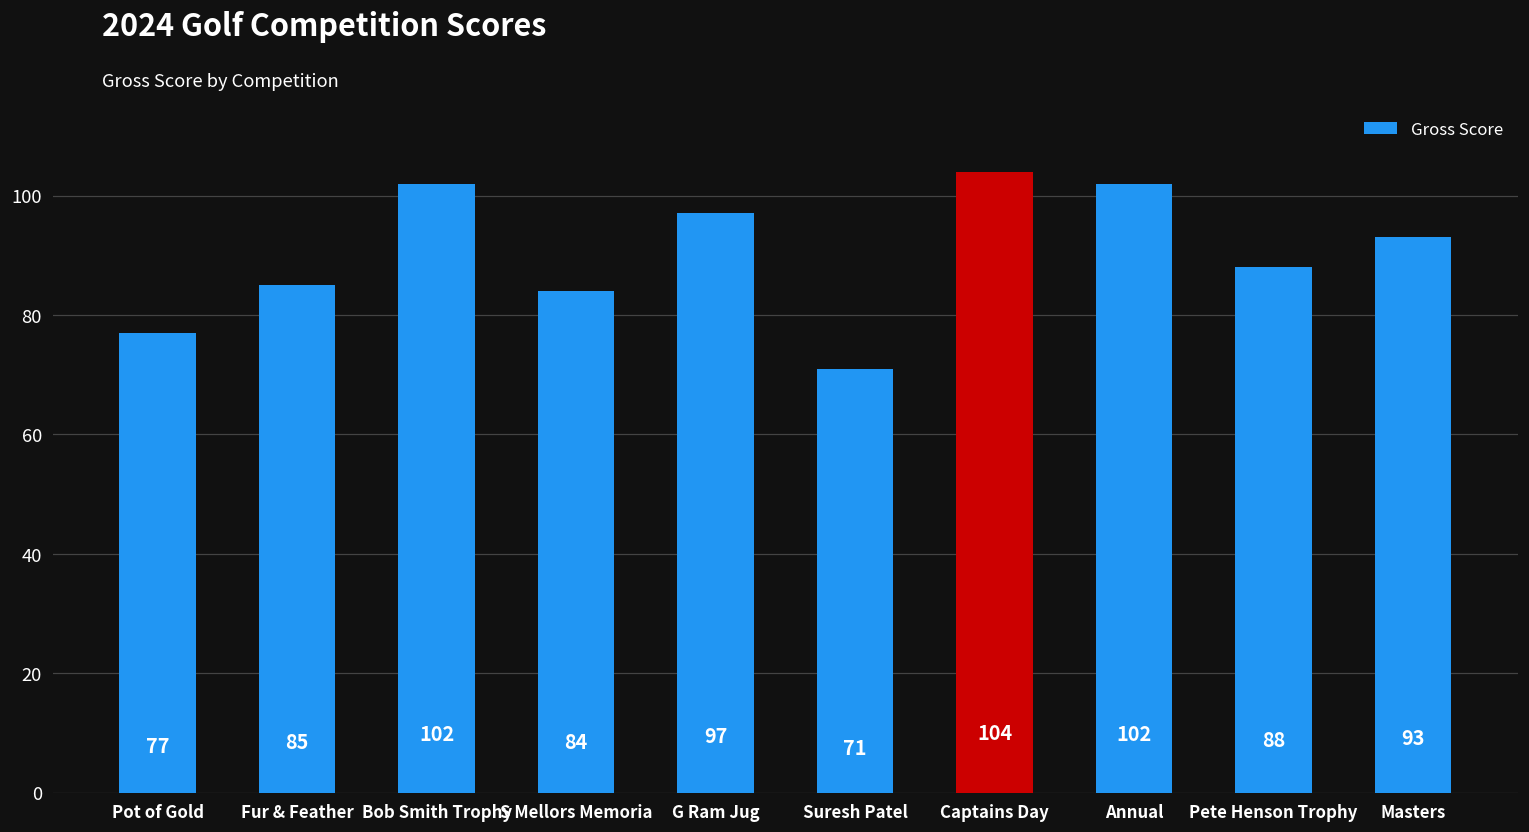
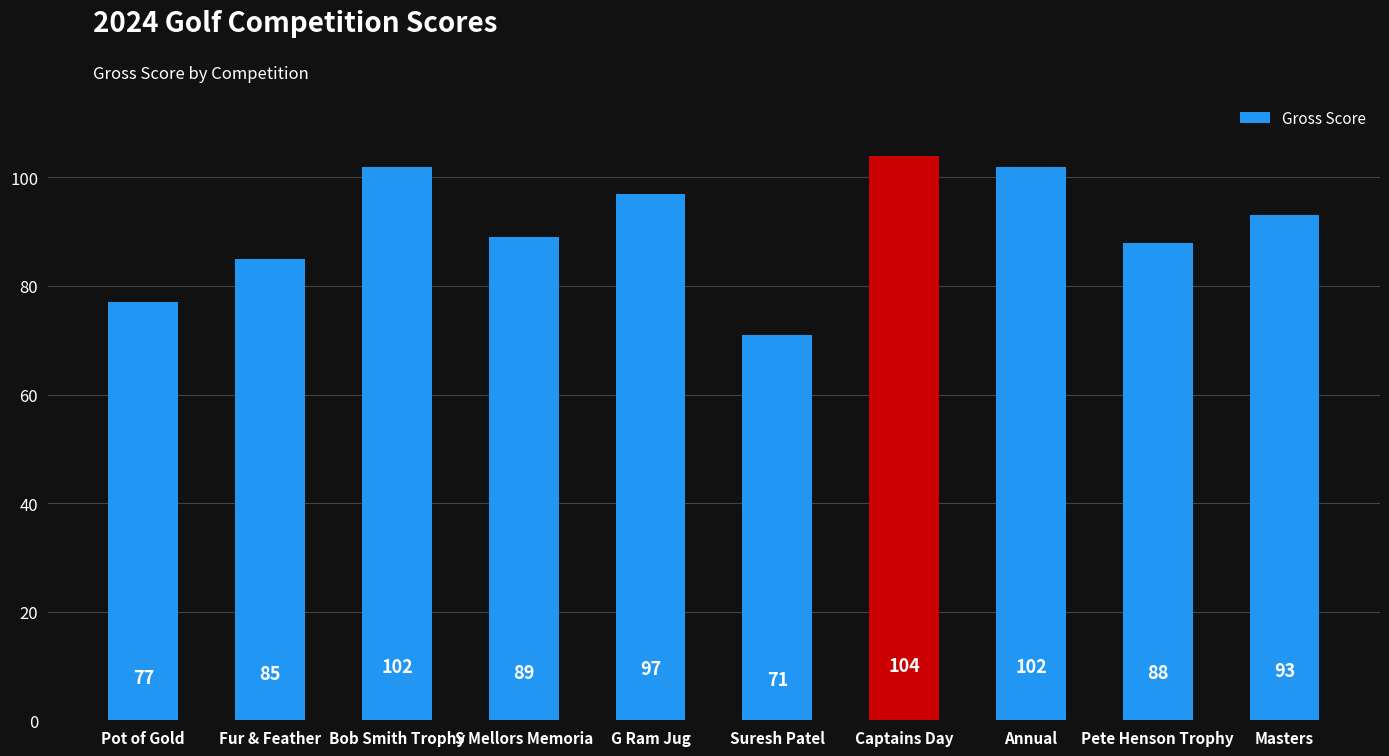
S Mellors Memoria: 84 -> 89
